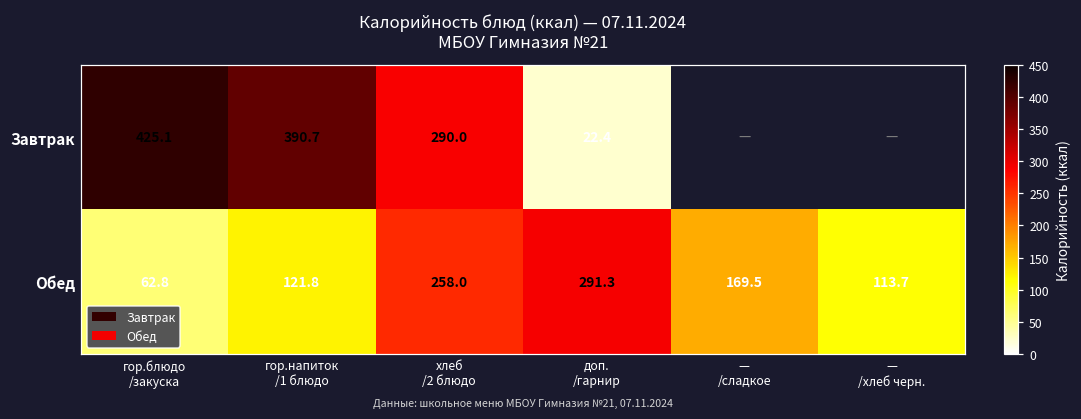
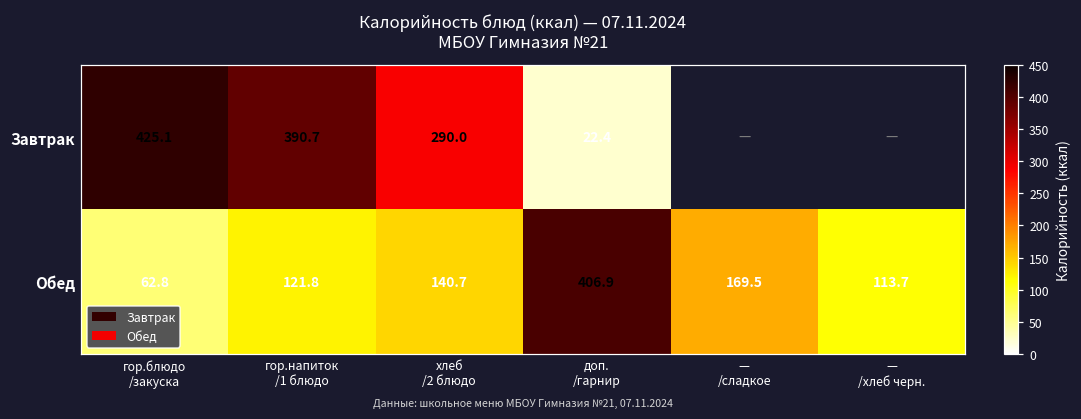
Обед, хлеб /2 блюдо: 258.0 -> 140.7
Обед, доп. /гарнир: 291.3 -> 406.9
